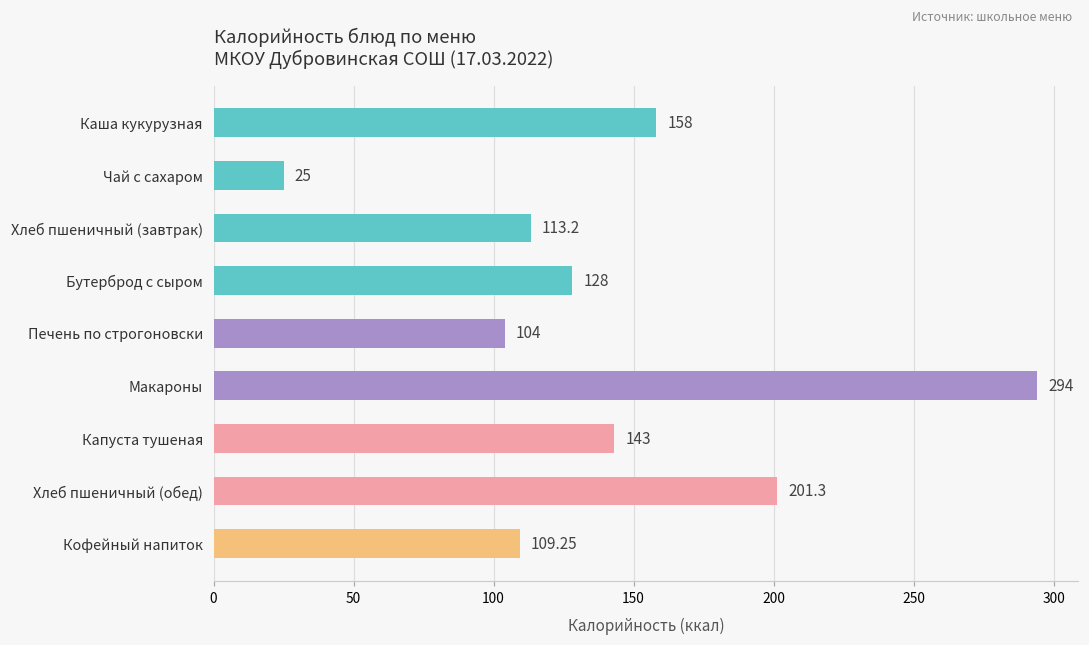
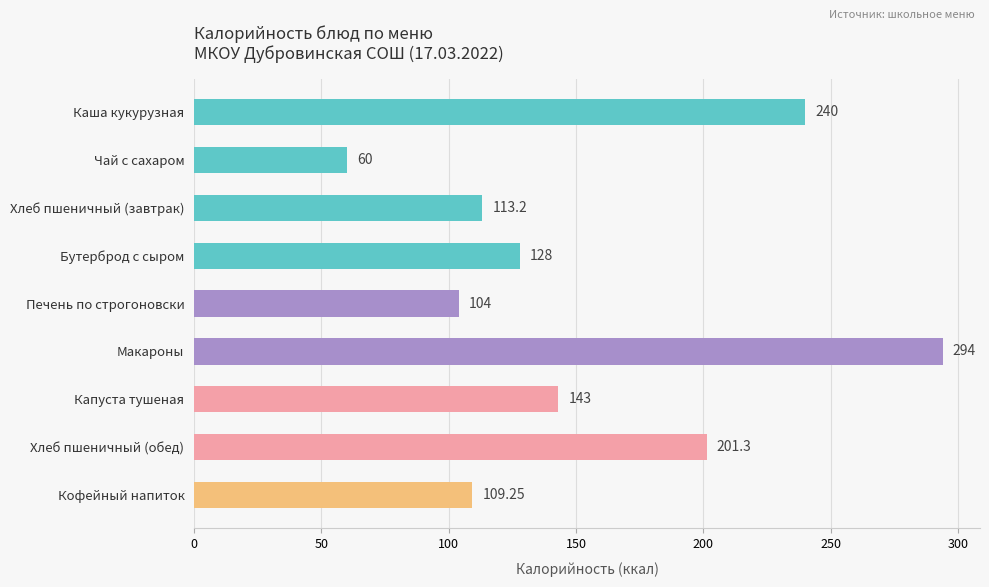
Каша кукурузная: 158 -> 240
Чай с сахаром: 25 -> 60
